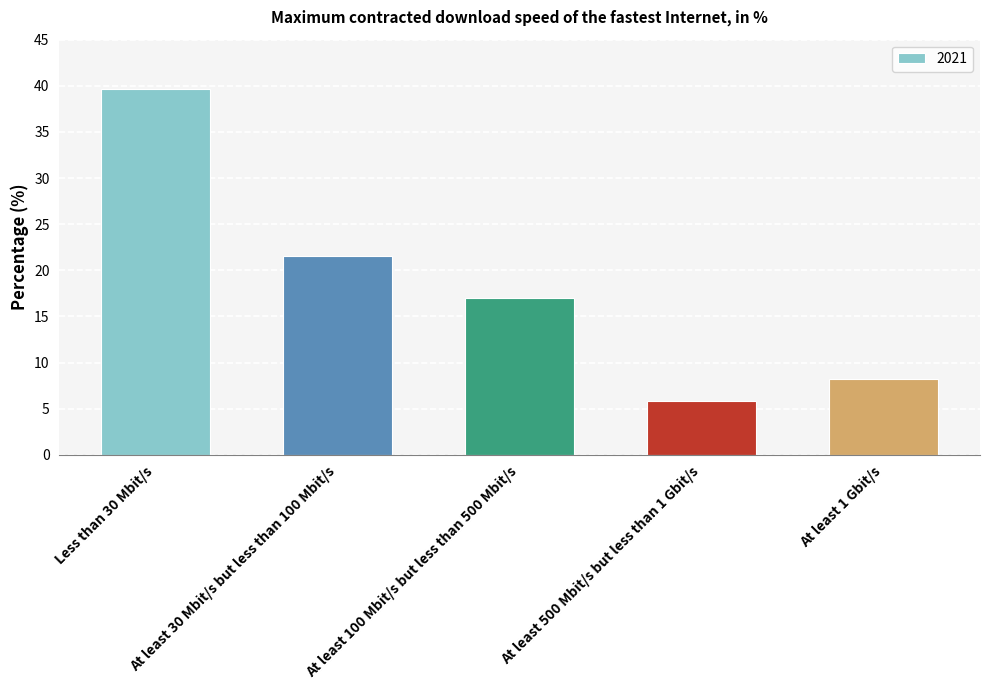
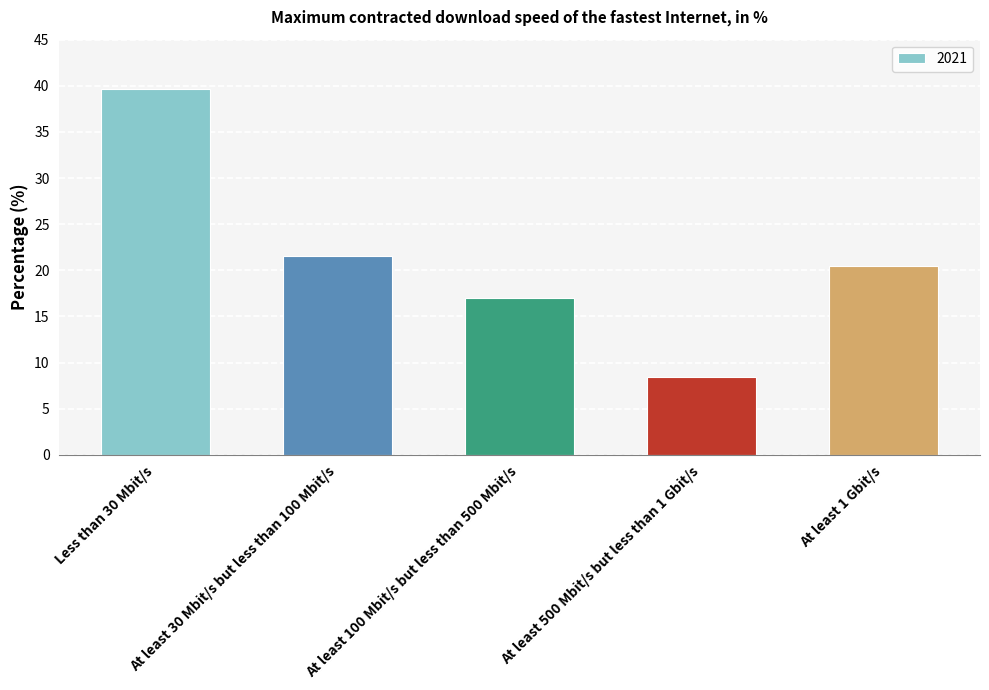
At least 500 Mbit/s but less than 1 Gbit/s: 6 -> 8
At least 1 Gbit/s: 8 -> 21
